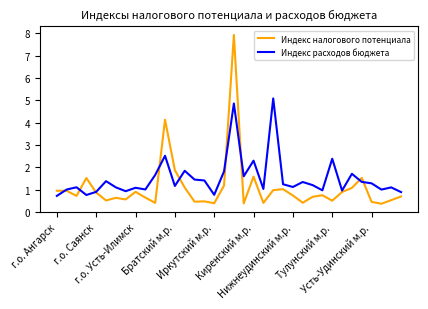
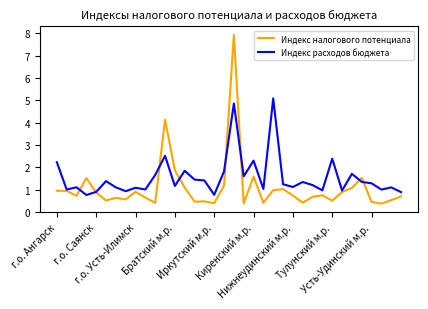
Индекс расходов бюджета, г.о. Ангарск: 0.7 -> 2.2
